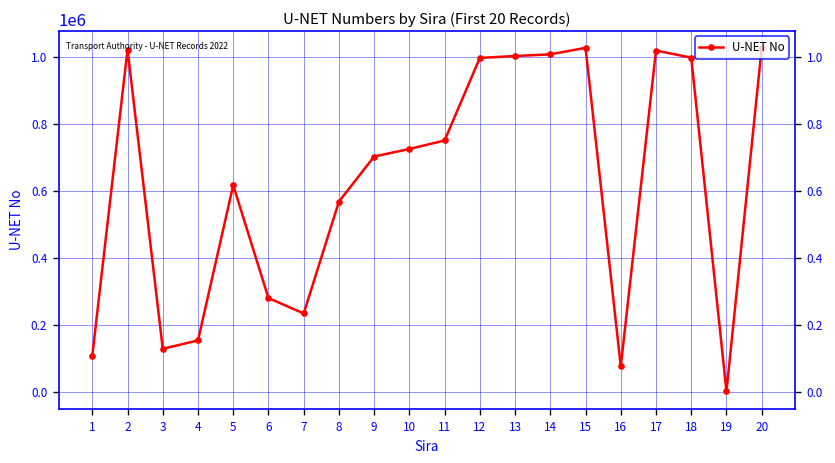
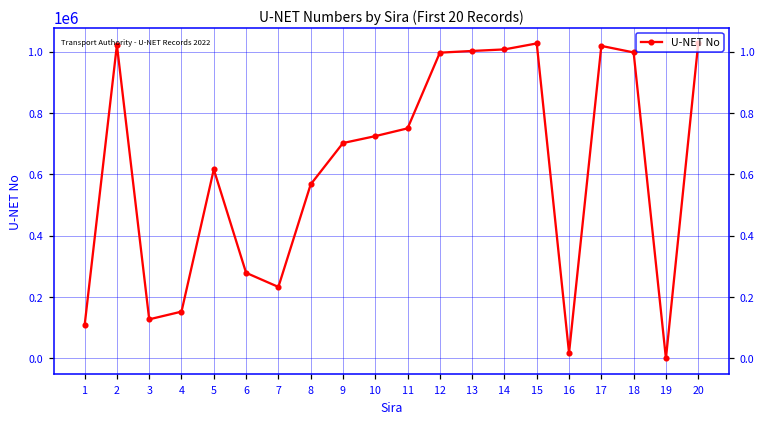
16: 80000 -> 20000
